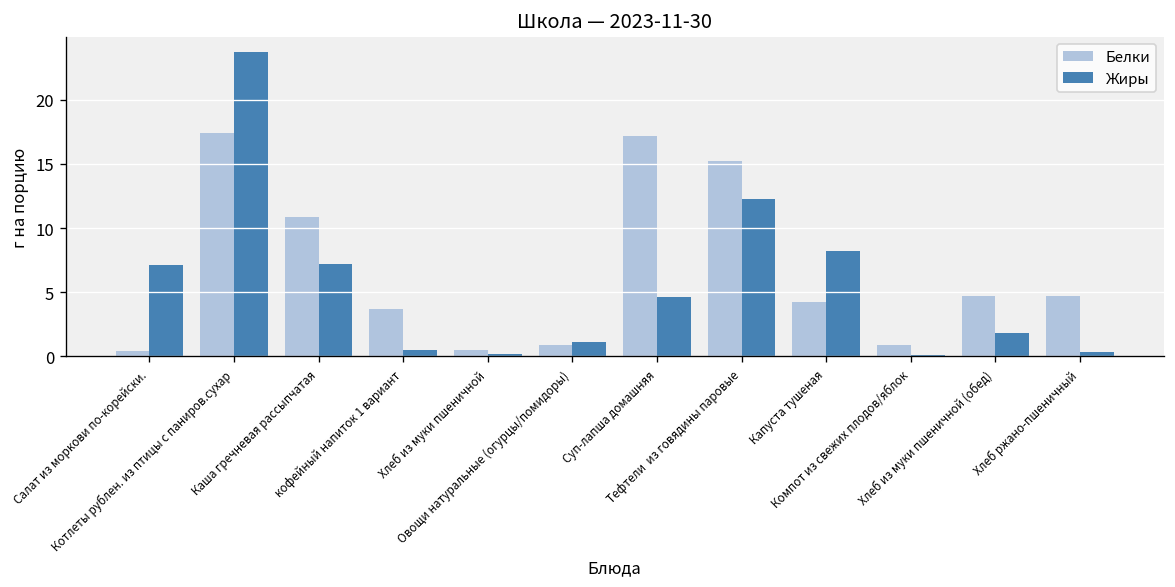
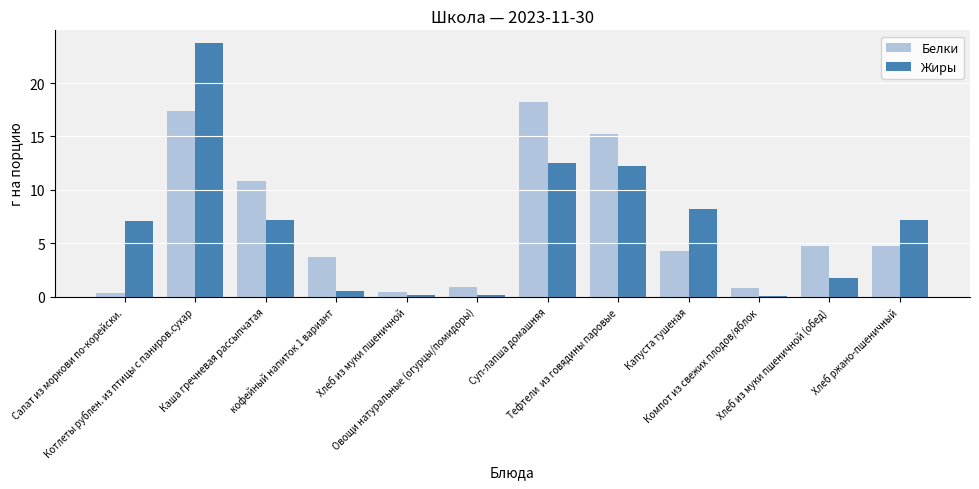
Жиры, Овощи натуральные (огурцы/помидоры): 1.1 -> 0.2
Белки, Суп-лапша домашняя: 17.2 -> 18.3
Жиры, Суп-лапша домашняя: 4.6 -> 12.6
Жиры, Хлеб ржано-пшеничный: 0.4 -> 7.2
